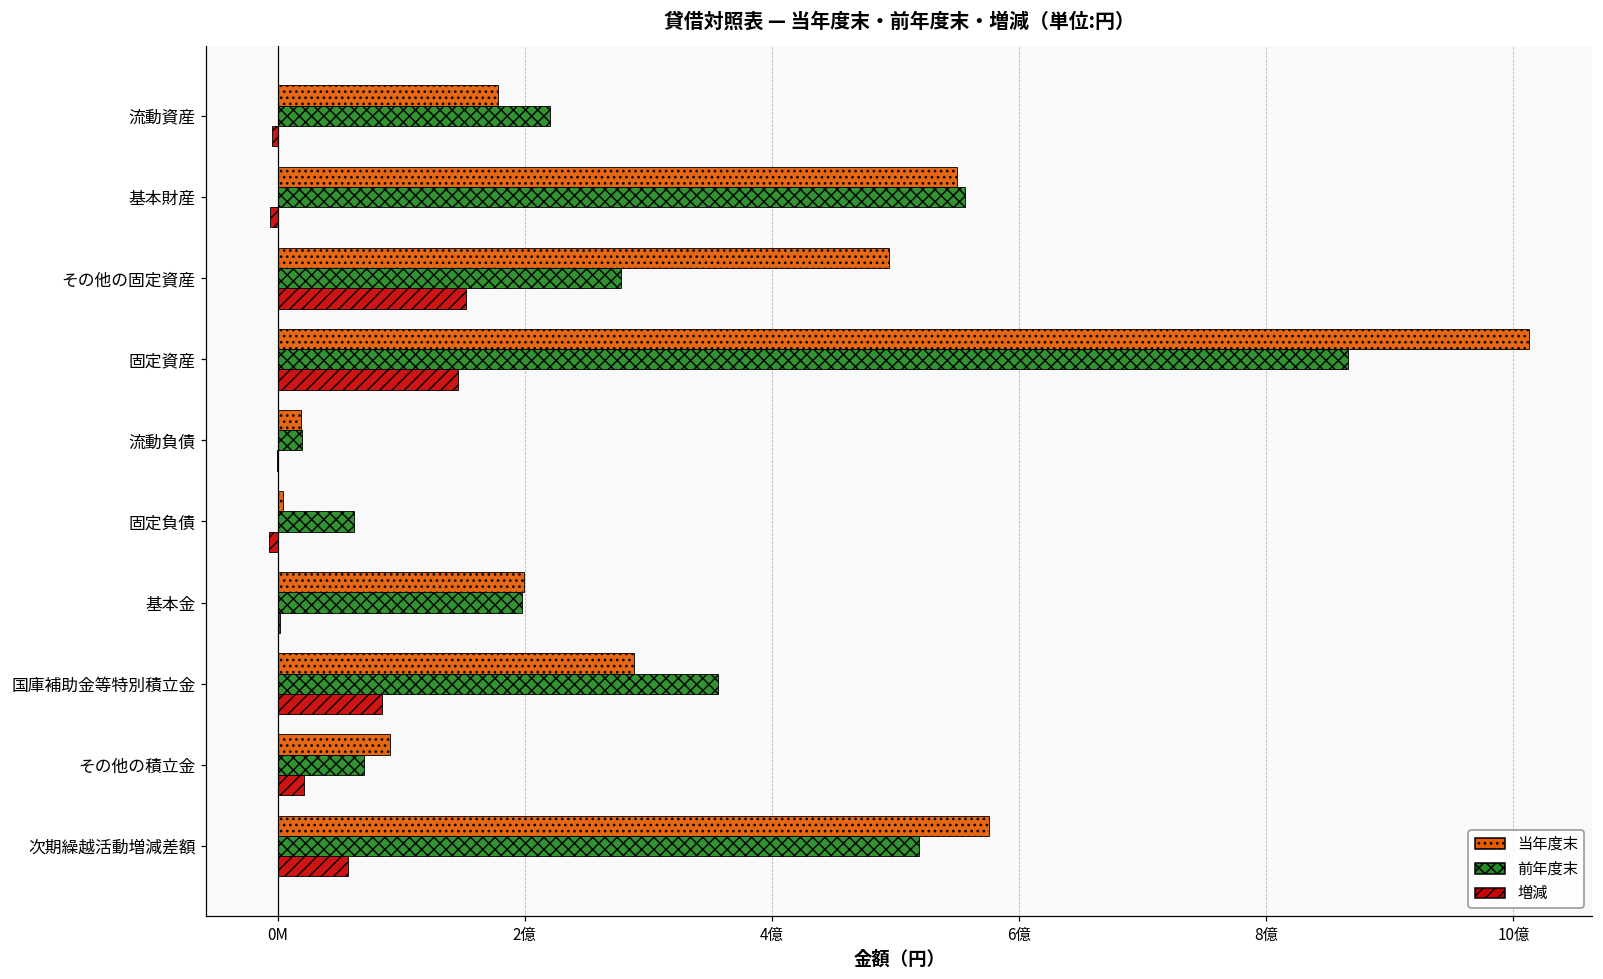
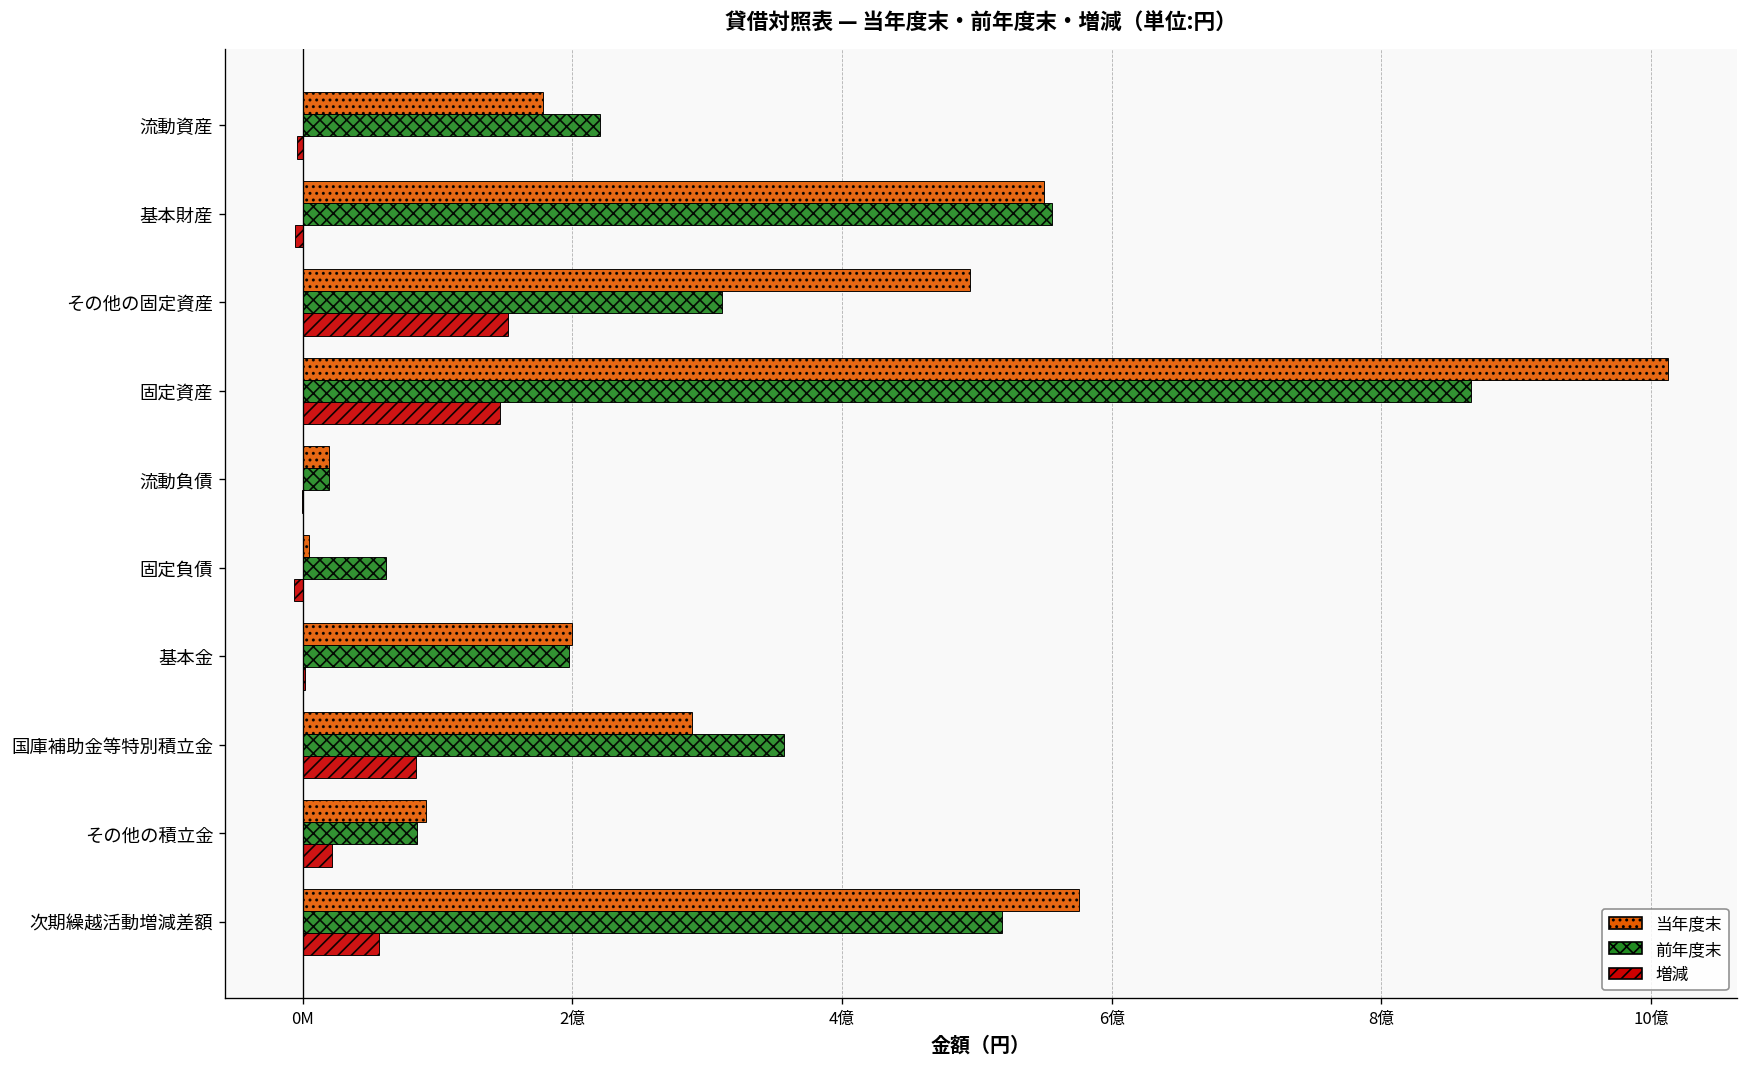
前年度末, その他の固定資産: 2.78億 -> 3.11億
前年度末, その他の積立金: 0.70億 -> 0.85億
